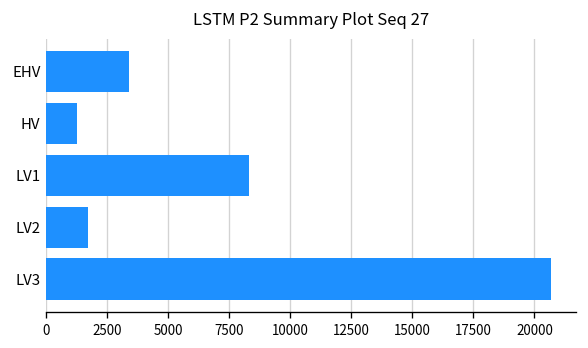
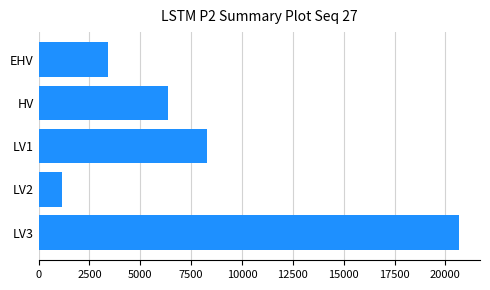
HV: 1300 -> 6300
LV2: 1700 -> 1200
